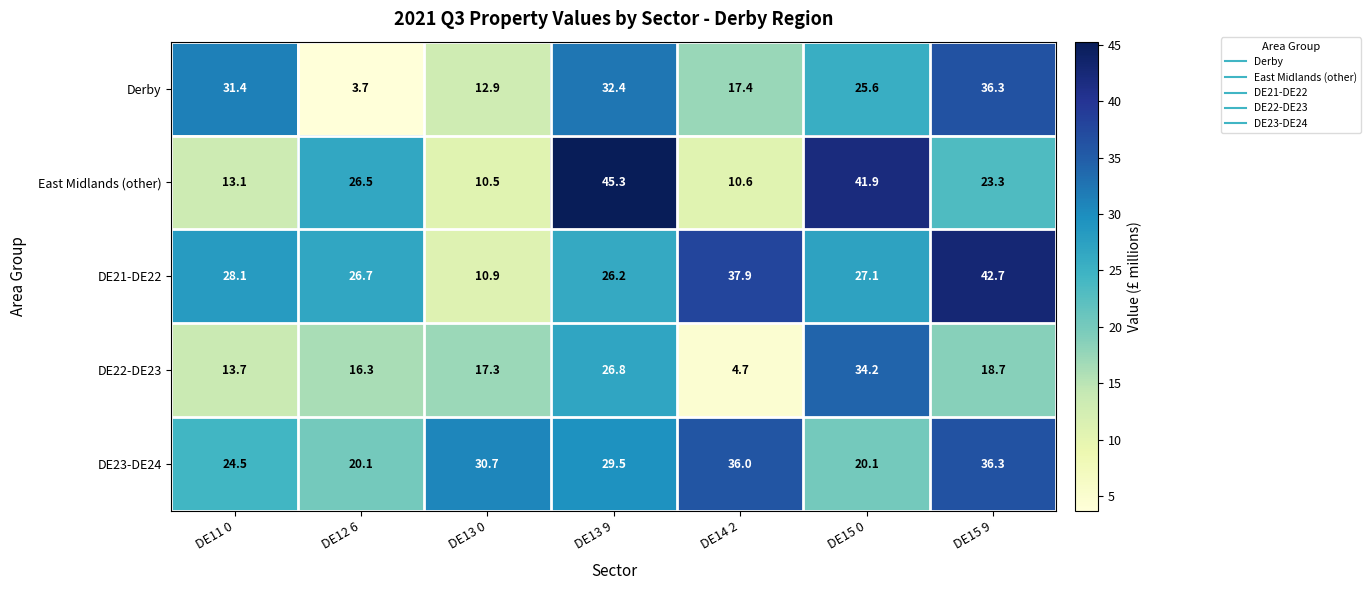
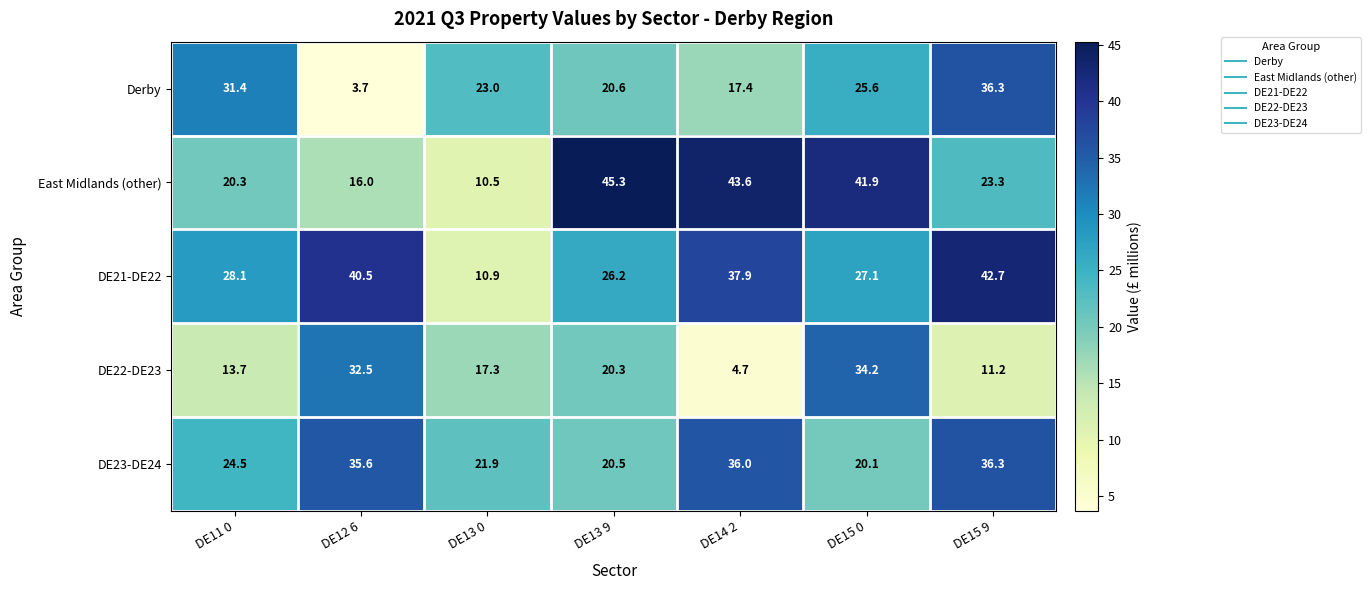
Derby, DE13 0: 12.9 -> 23.0
Derby, DE13 9: 32.4 -> 20.6
East Midlands (other), DE11 0: 13.1 -> 20.3
East Midlands (other), DE12 6: 26.5 -> 16.0
East Midlands (other), DE14 2: 10.6 -> 43.6
DE21-DE22, DE12 6: 26.7 -> 40.5
DE22-DE23, DE12 6: 16.3 -> 32.5
DE22-DE23, DE13 9: 26.8 -> 20.3
DE22-DE23, DE15 9: 18.7 -> 11.2
DE23-DE24, DE12 6: 20.1 -> 35.6
DE23-DE24, DE13 0: 30.7 -> 21.9
DE23-DE24, DE13 9: 29.5 -> 20.5
